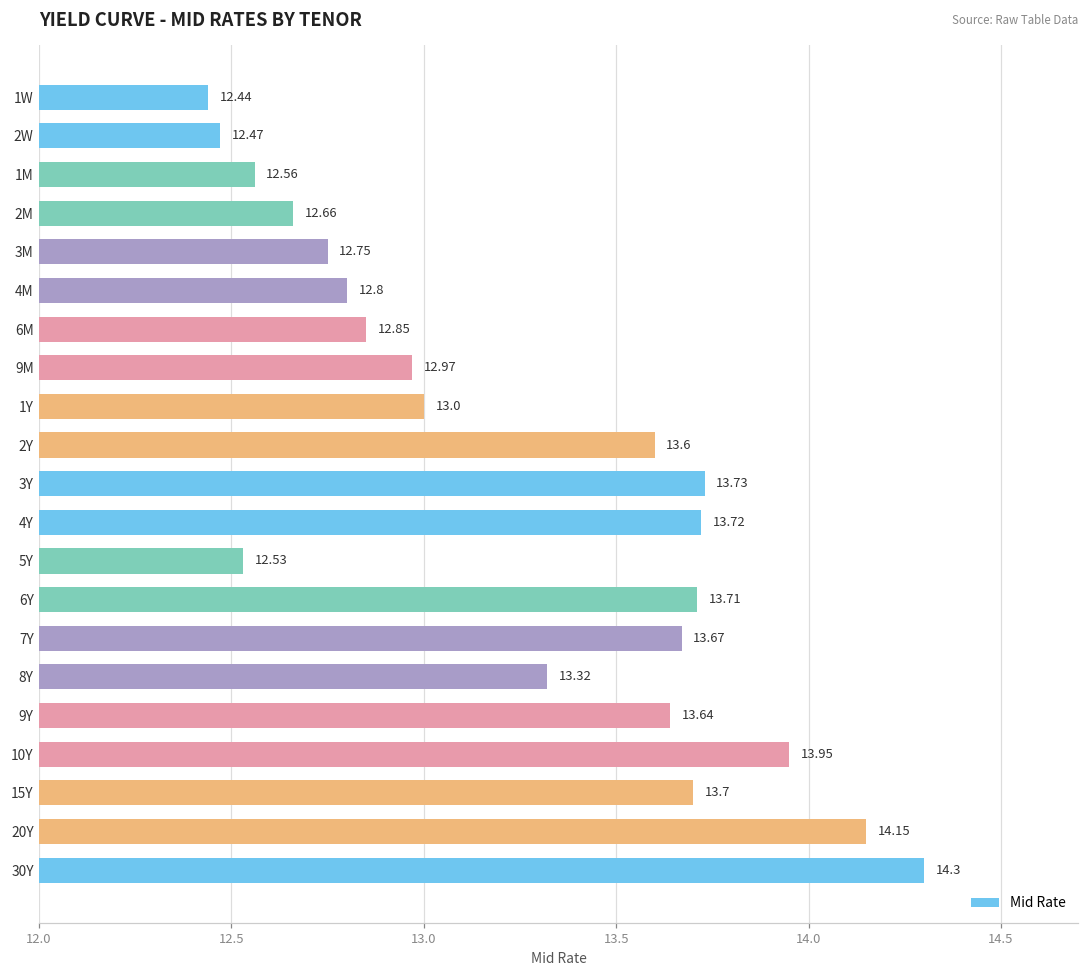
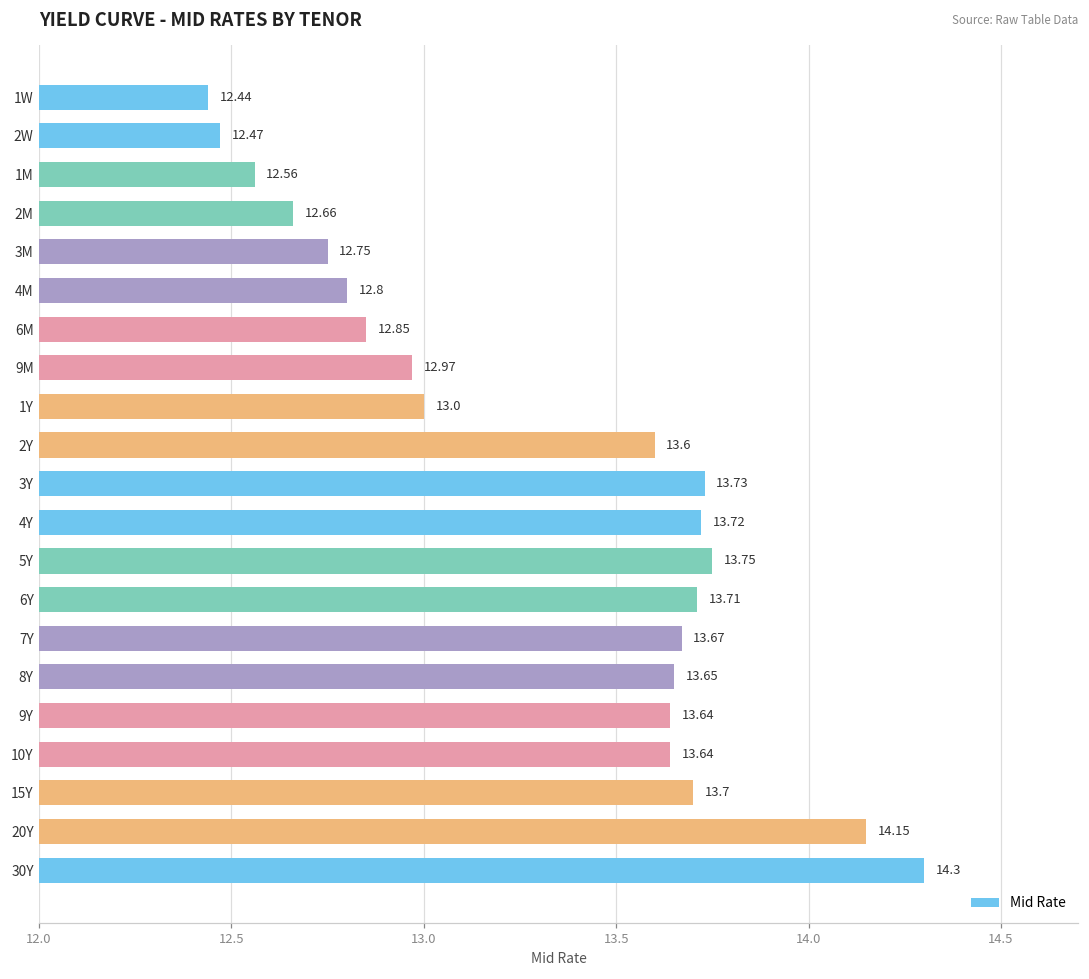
5Y: 12.53 -> 13.75
8Y: 13.32 -> 13.65
10Y: 13.95 -> 13.64
